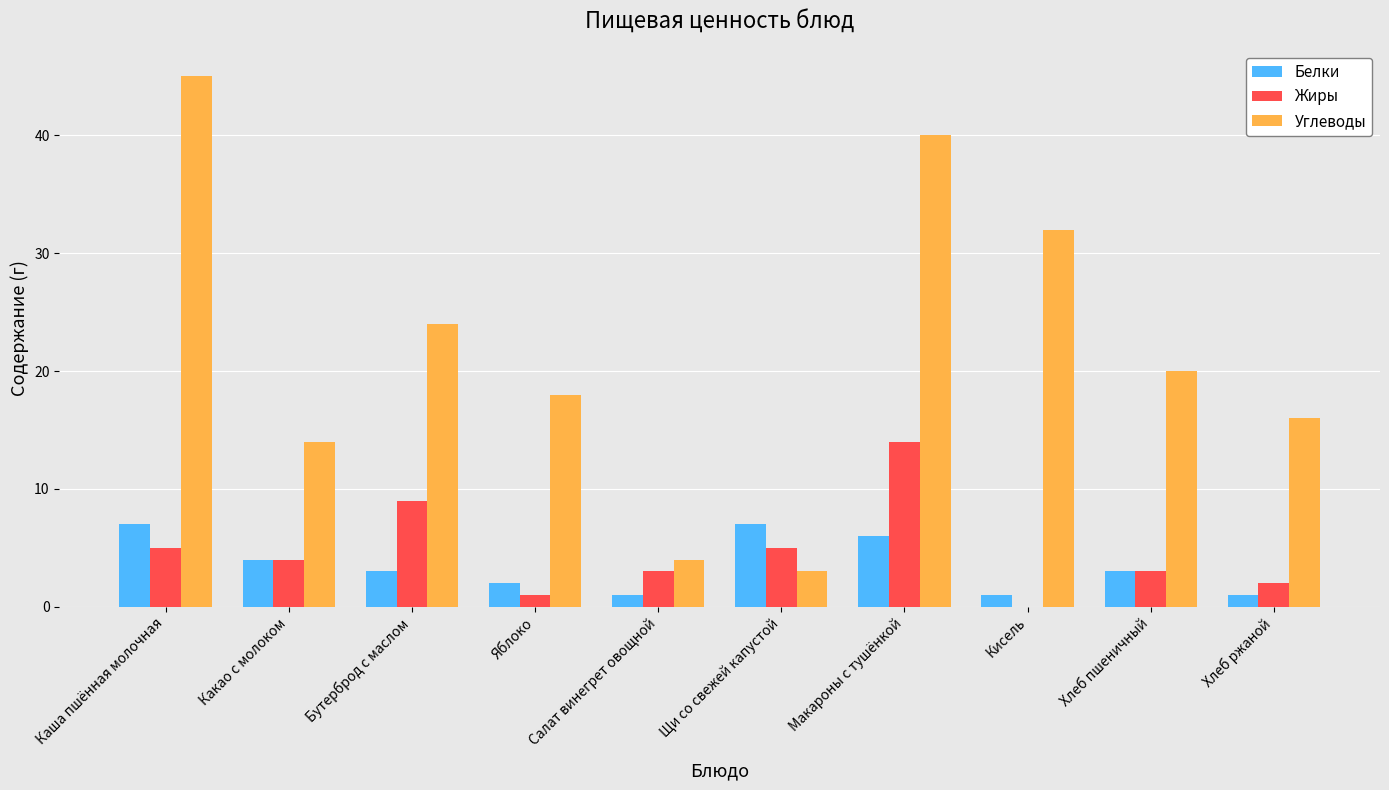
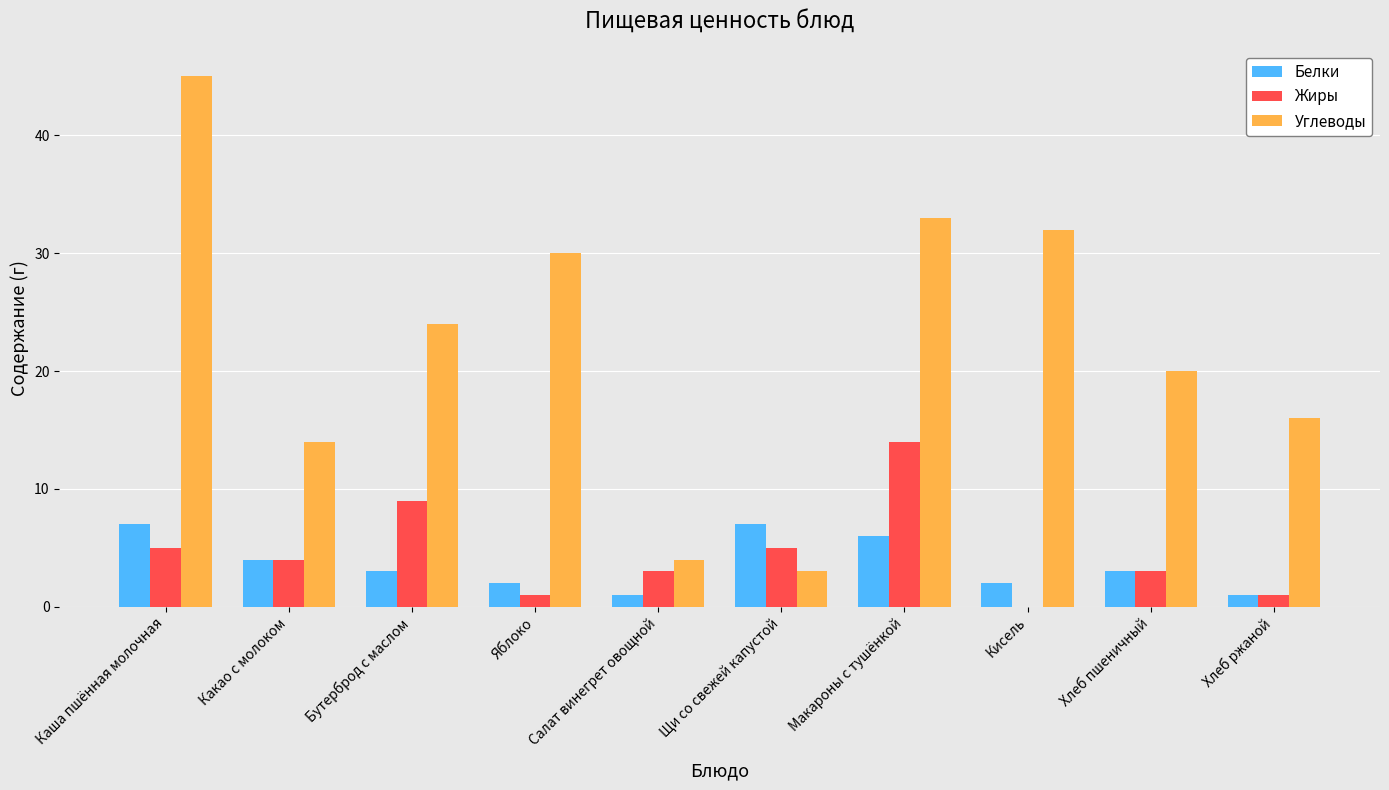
Углеводы, Яблоко: 18 -> 30
Углеводы, Макароны с тушёнкой: 40 -> 33
Белки, Кисель: 1 -> 2
Жиры, Хлеб ржаной: 2 -> 1
